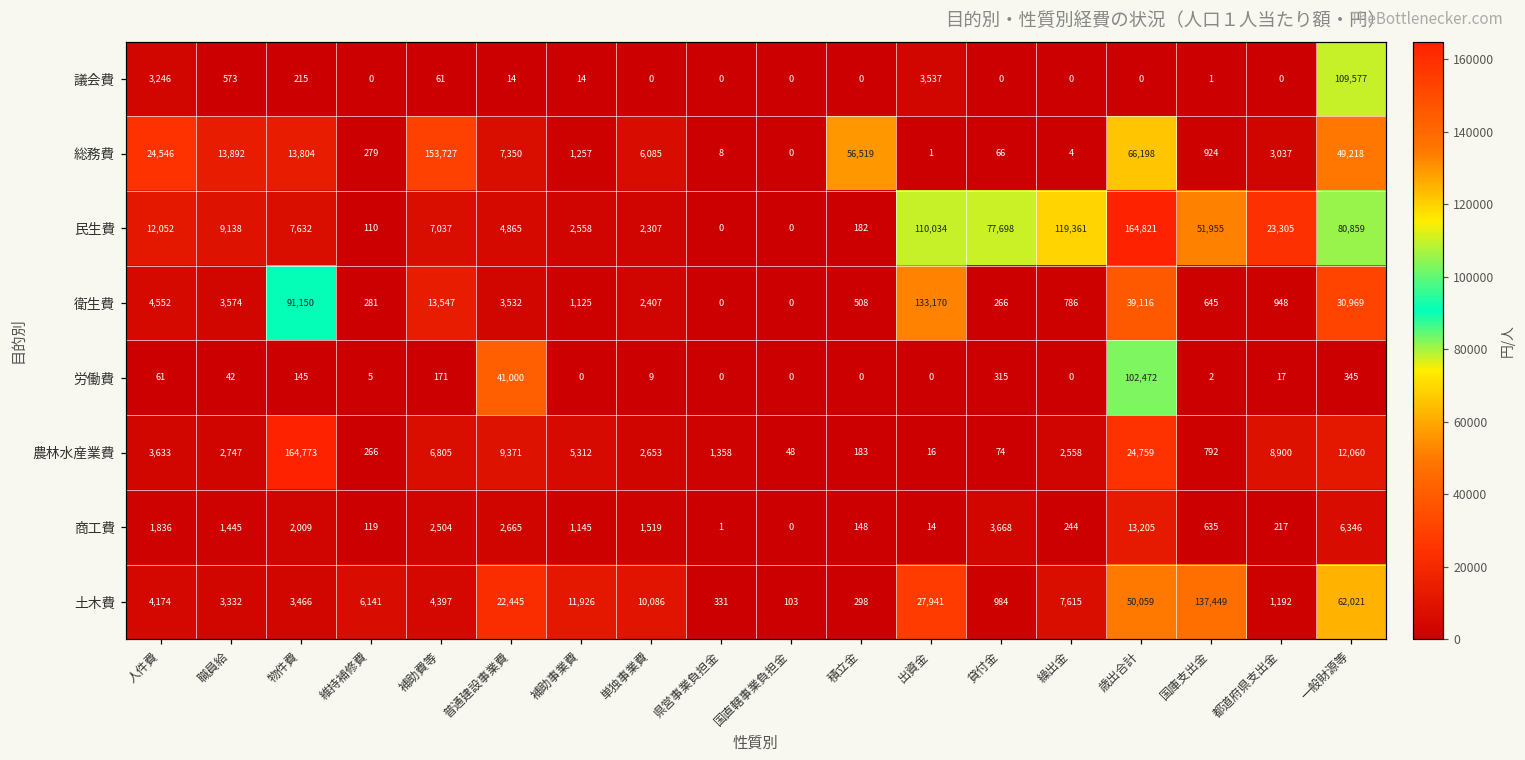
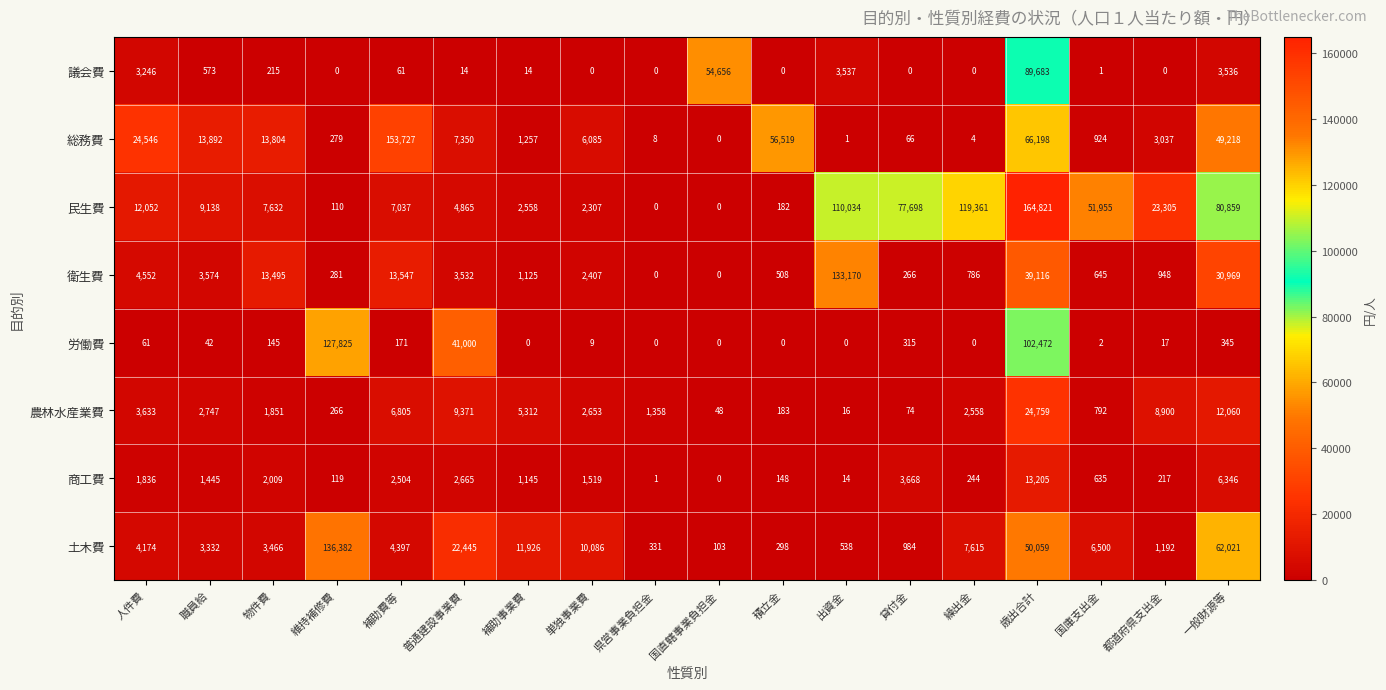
議会費, 国直轄事業負担金: 0 -> 54,656
議会費, 歳出合計: 0 -> 89,683
議会費, 一般財源等: 109,577 -> 3,536
衛生費, 物件費: 91,150 -> 13,495
労働費, 維持補修費: 5 -> 127,825
農林水産業費, 物件費: 164,773 -> 1,851
土木費, 維持補修費: 6,141 -> 136,382
土木費, 出資金: 27,941 -> 538
土木費, 国庫支出金: 137,449 -> 6,500
